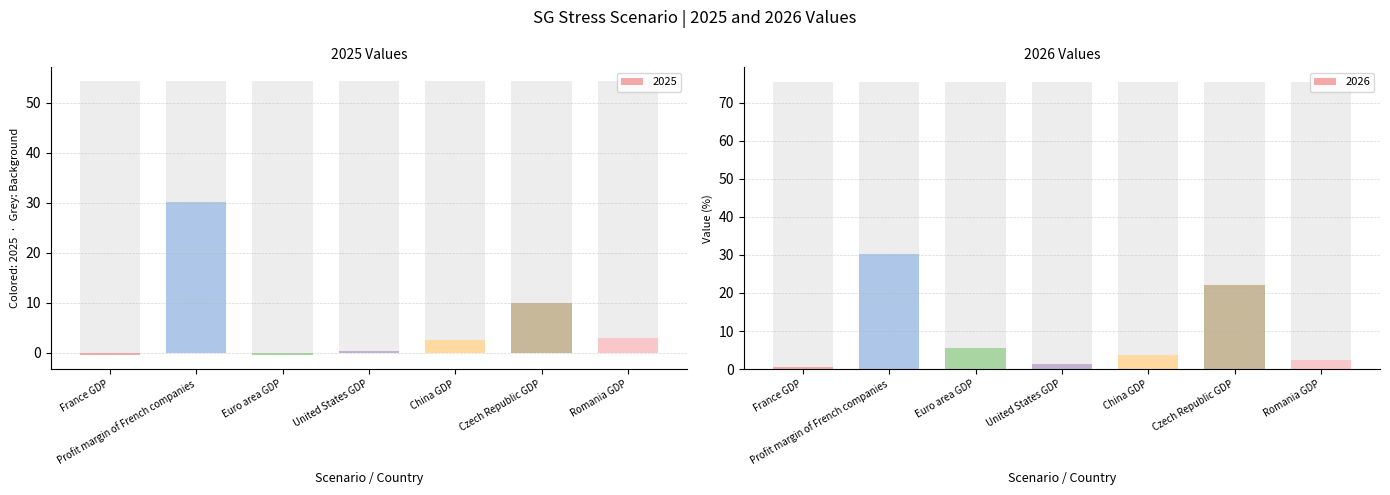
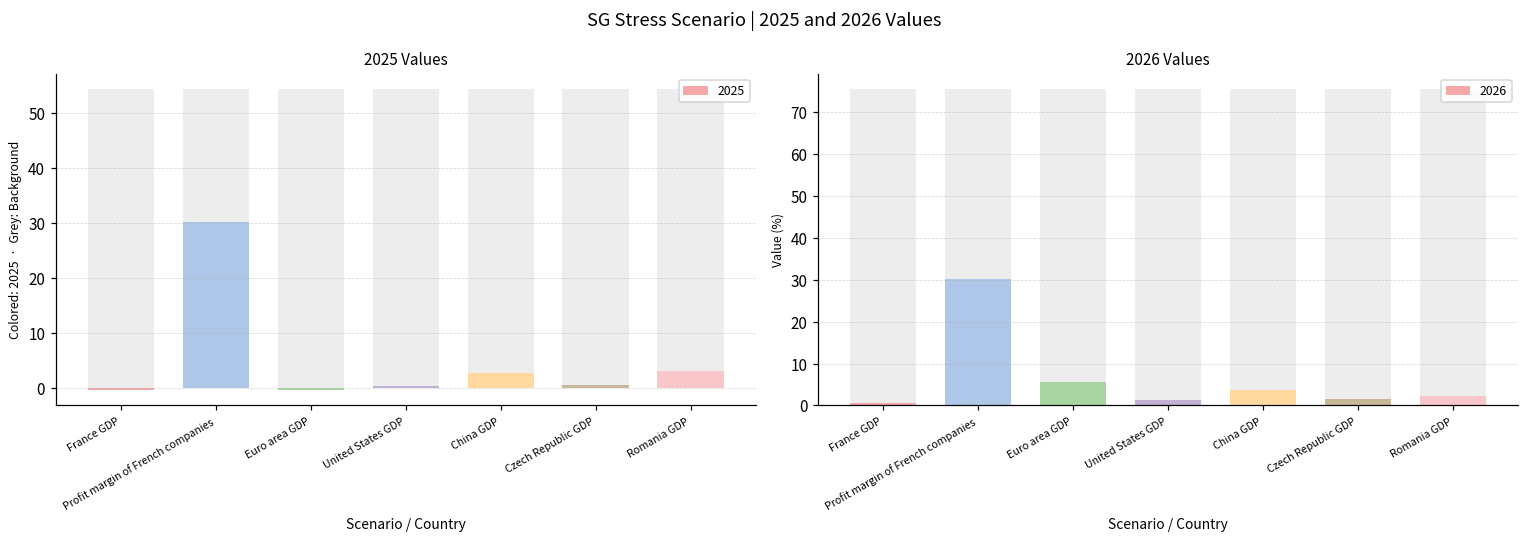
2025 Values, 2025, Czech Republic GDP: 10 -> 1
2026 Values, 2026, Czech Republic GDP: 22 -> 2
